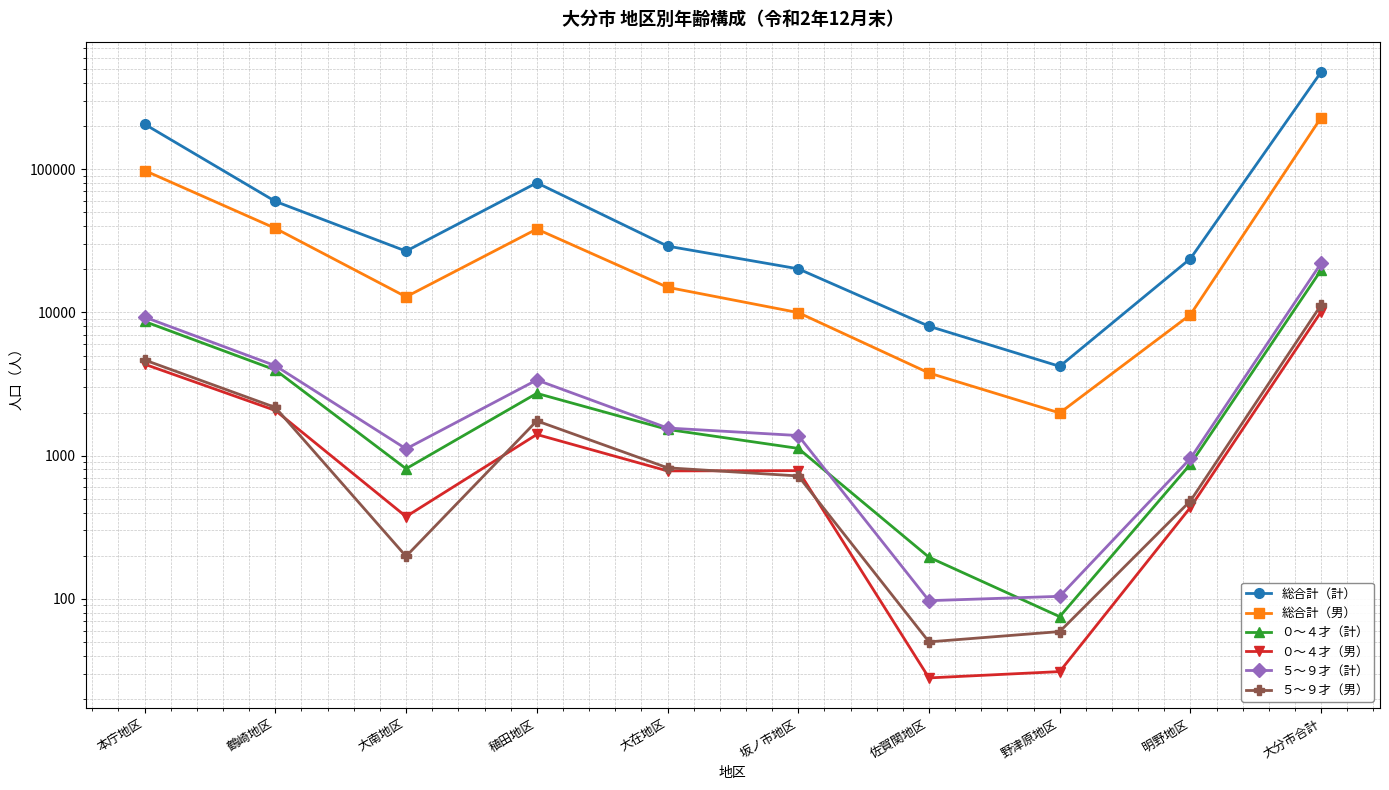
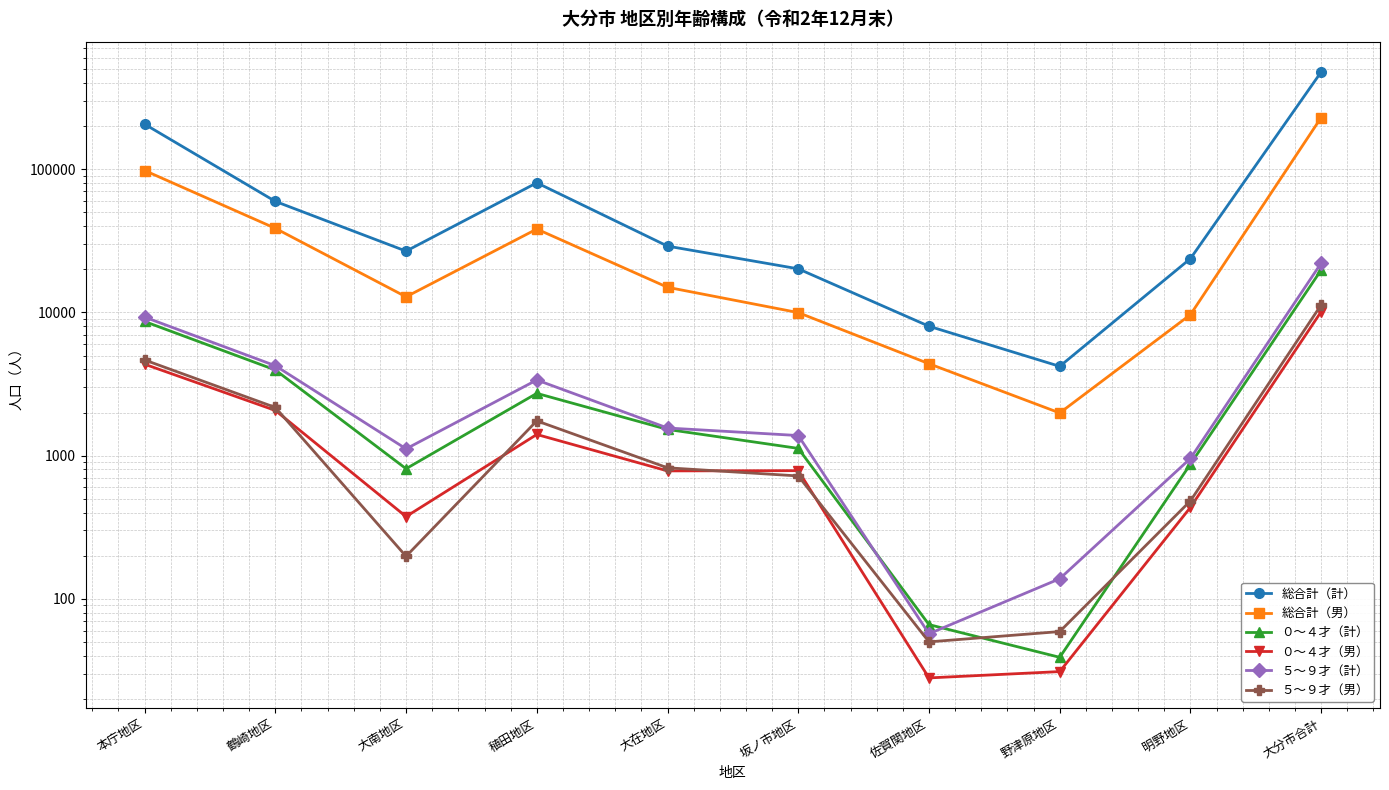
総合計（男）, 佐賀関地区: 3800 -> 4400
０～４才（計）, 佐賀関地区: 200 -> 70
５～９才（計）, 佐賀関地区: 100 -> 57
０～４才（計）, 野津原地区: 80 -> 39
５～９才（計）, 野津原地区: 100 -> 140
